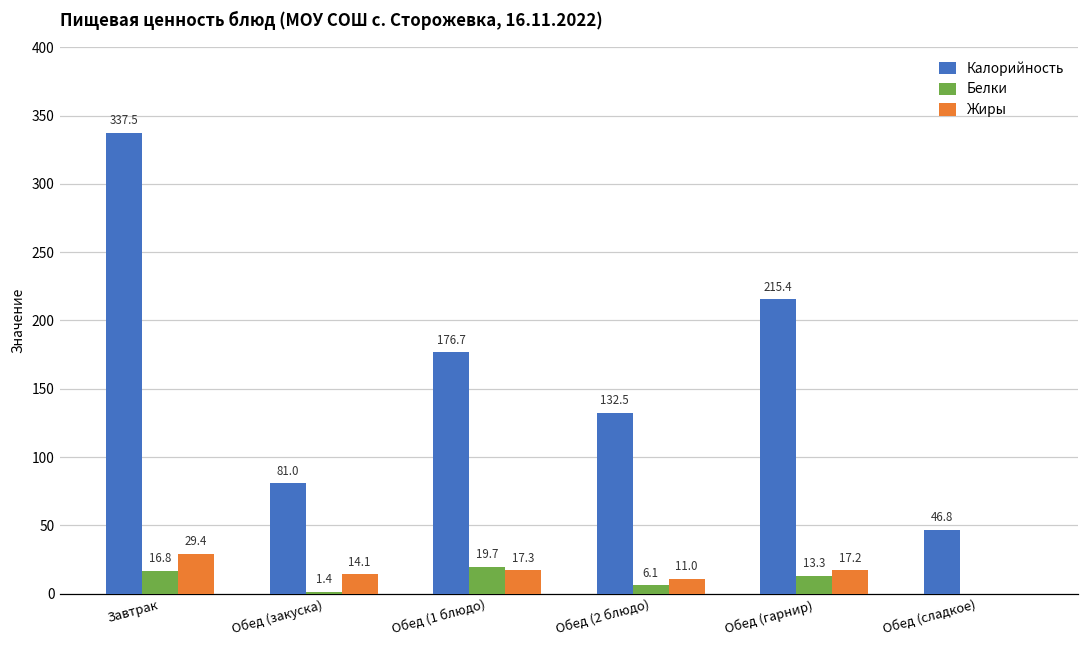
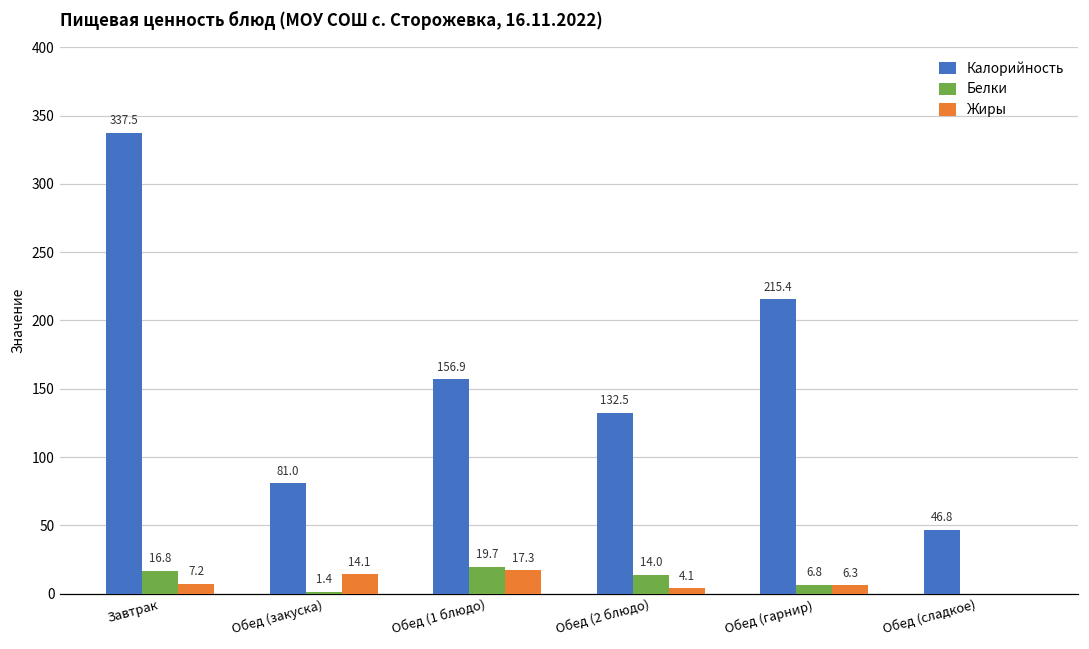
Жиры, Завтрак: 29.4 -> 7.2
Калорийность, Обед (1 блюдо): 176.7 -> 156.9
Белки, Обед (2 блюдо): 6.1 -> 14.0
Жиры, Обед (2 блюдо): 11.0 -> 4.1
Белки, Обед (гарнир): 13.3 -> 6.8
Жиры, Обед (гарнир): 17.2 -> 6.3
